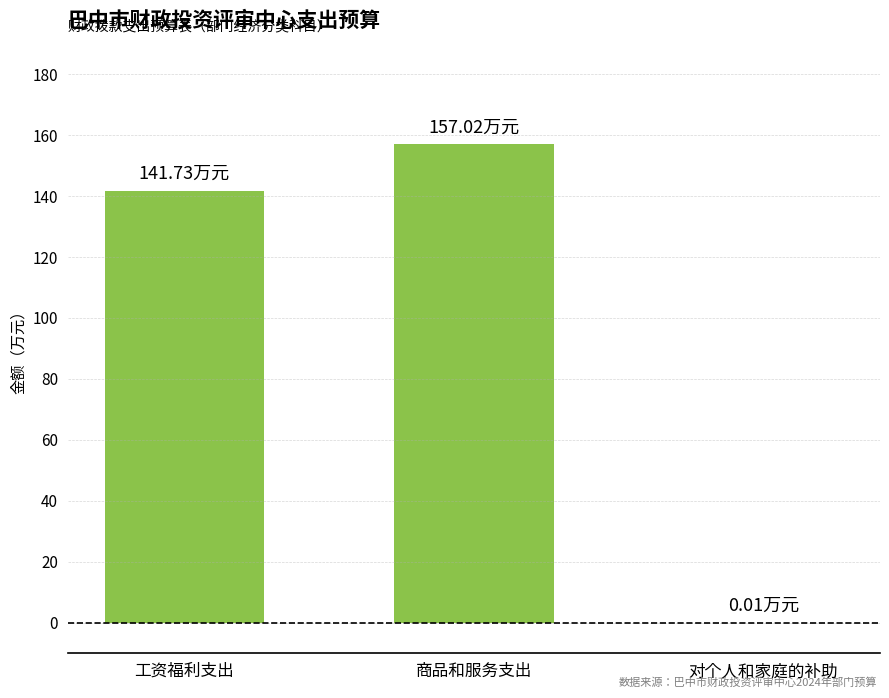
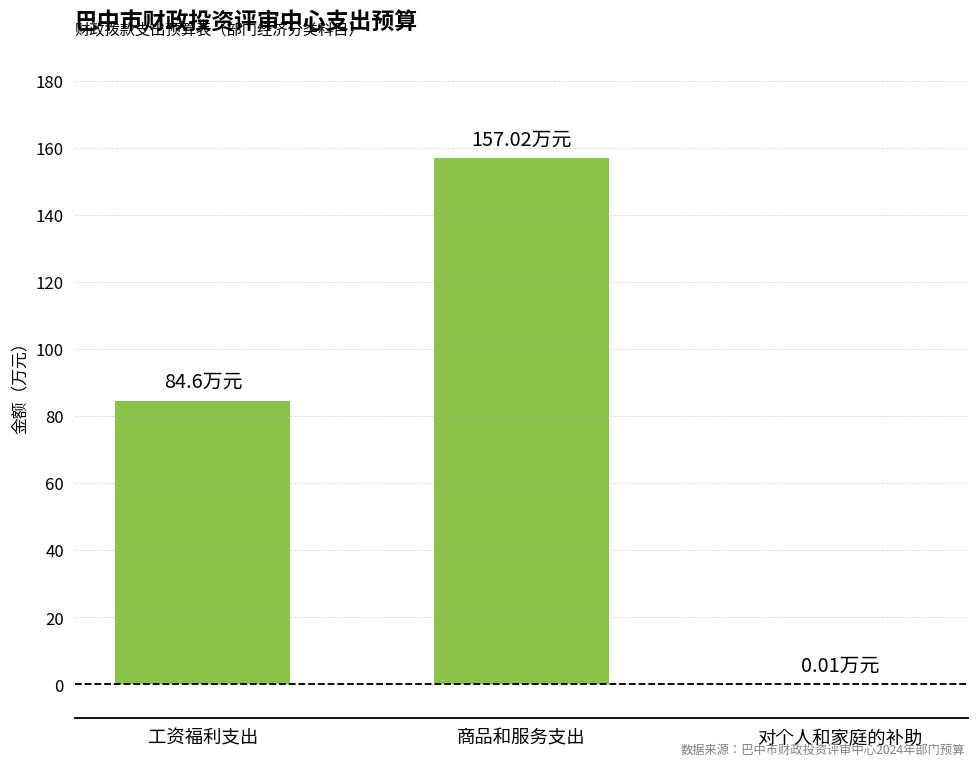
工资福利支出: 141.73 -> 84.6
